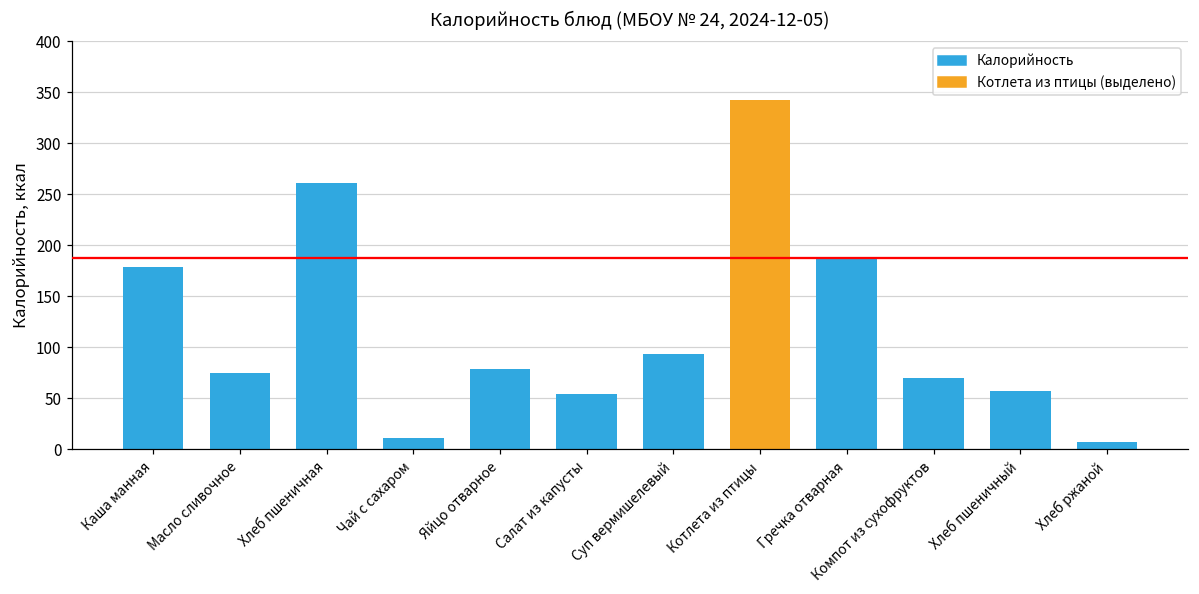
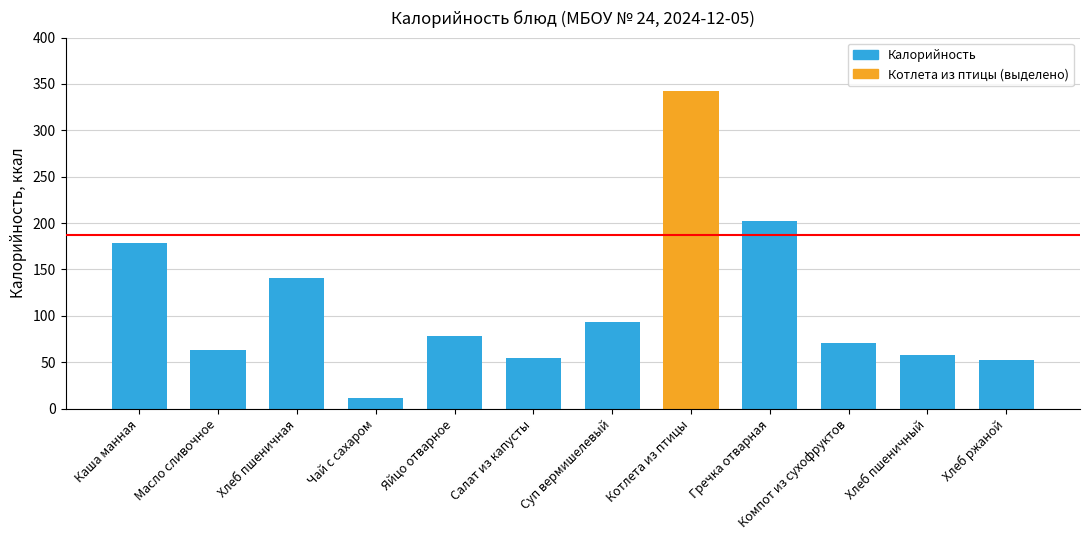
Масло сливочное: 70 -> 60
Хлеб пшеничная: 260 -> 140
Гречка отварная: 190 -> 200
Хлеб ржаной: 10 -> 50
